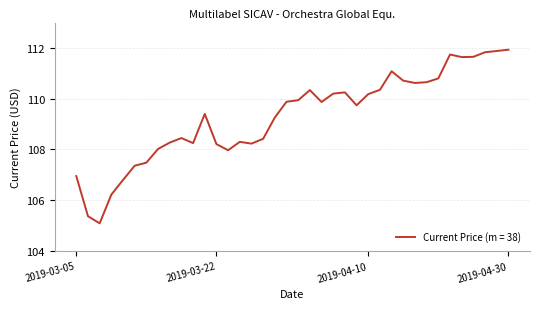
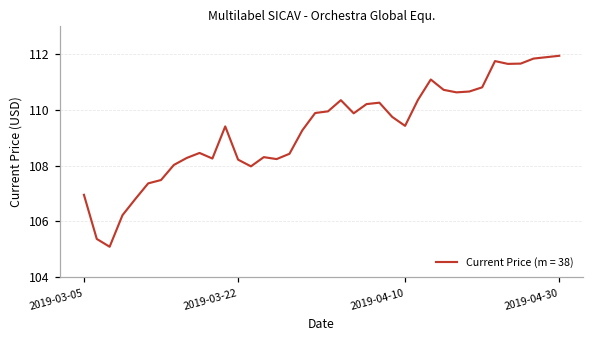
2019-04-10: 110.2 -> 109.4
